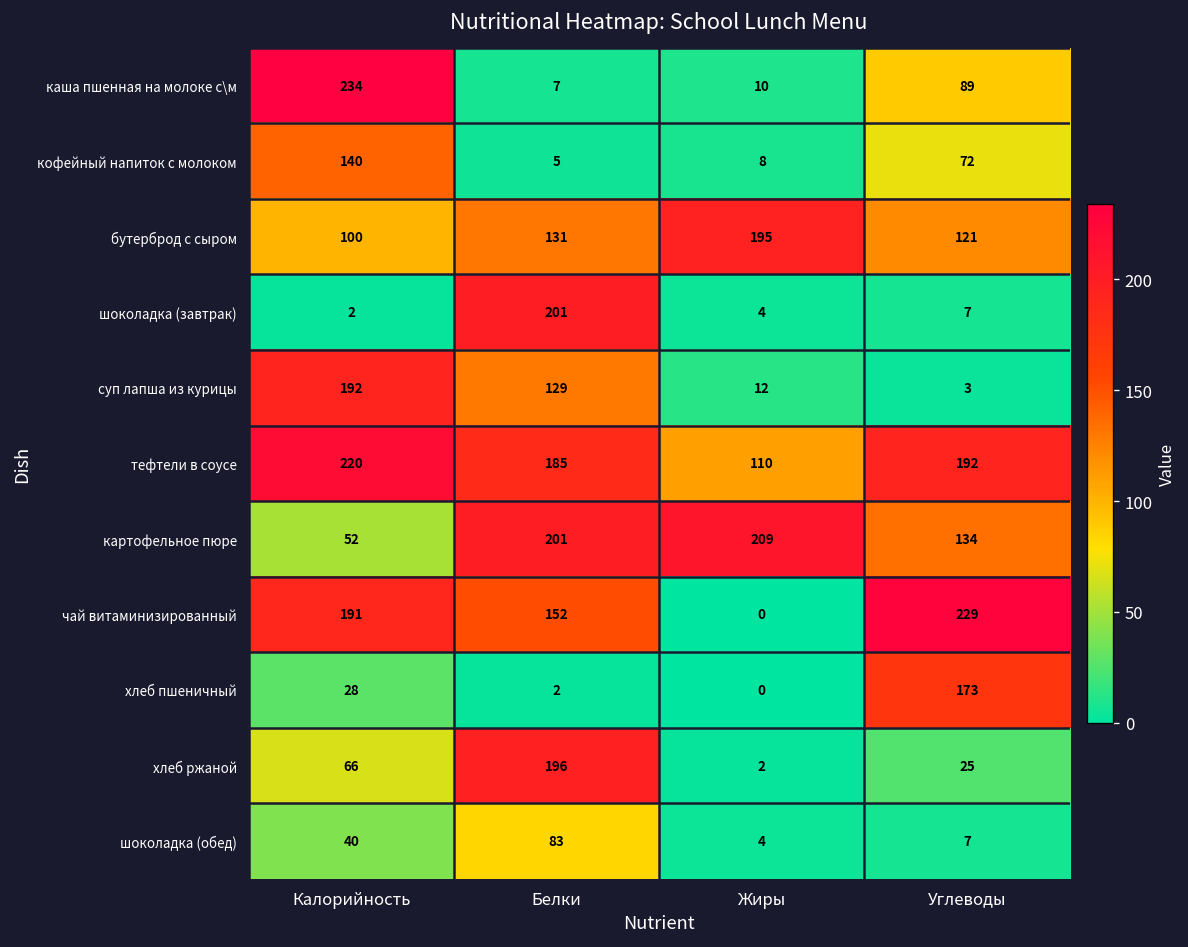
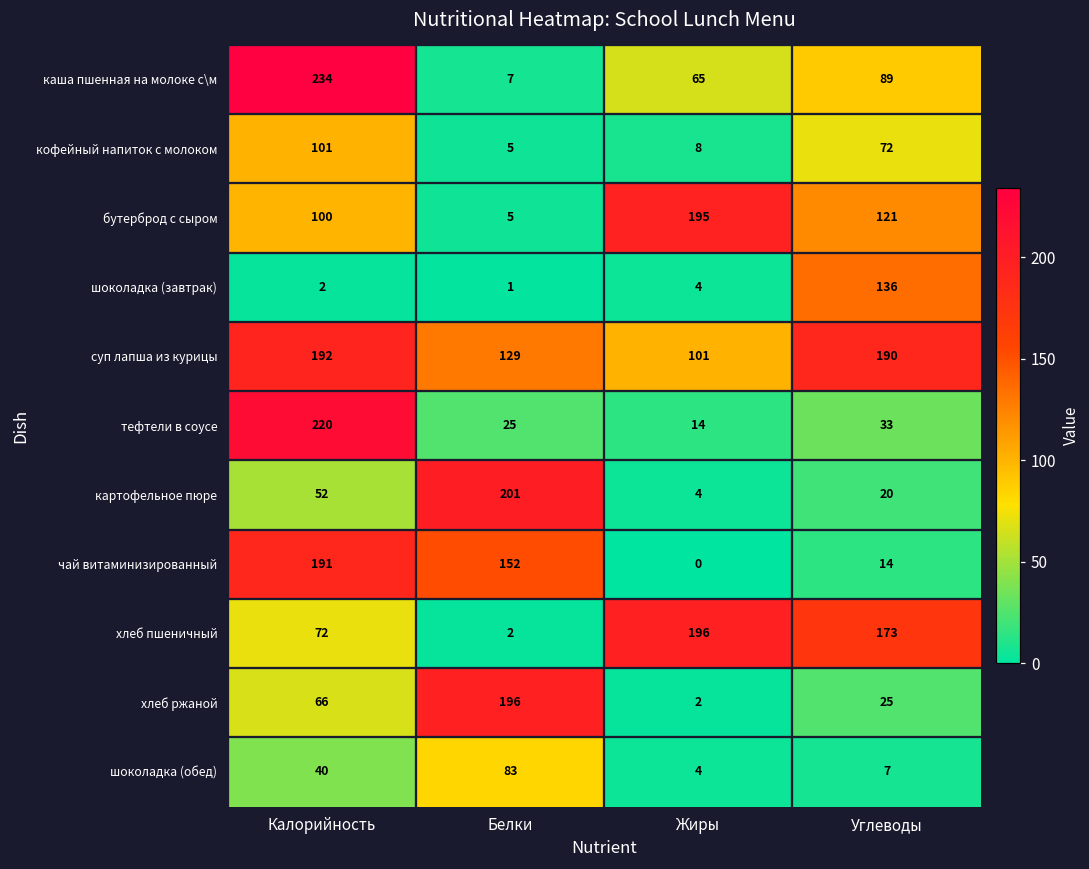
каша пшенная на молоке с\м, Жиры: 10 -> 65
кофейный напиток с молоком, Калорийность: 140 -> 101
бутерброд с сыром, Белки: 131 -> 5
шоколадка (завтрак), Белки: 201 -> 1
шоколадка (завтрак), Углеводы: 7 -> 136
суп лапша из курицы, Жиры: 12 -> 101
суп лапша из курицы, Углеводы: 3 -> 190
тефтели в соусе, Белки: 185 -> 25
тефтели в соусе, Жиры: 110 -> 14
тефтели в соусе, Углеводы: 192 -> 33
картофельное пюре, Жиры: 209 -> 4
картофельное пюре, Углеводы: 134 -> 20
чай витаминизированный, Углеводы: 229 -> 14
хлеб пшеничный, Калорийность: 28 -> 72
хлеб пшеничный, Жиры: 0 -> 196
